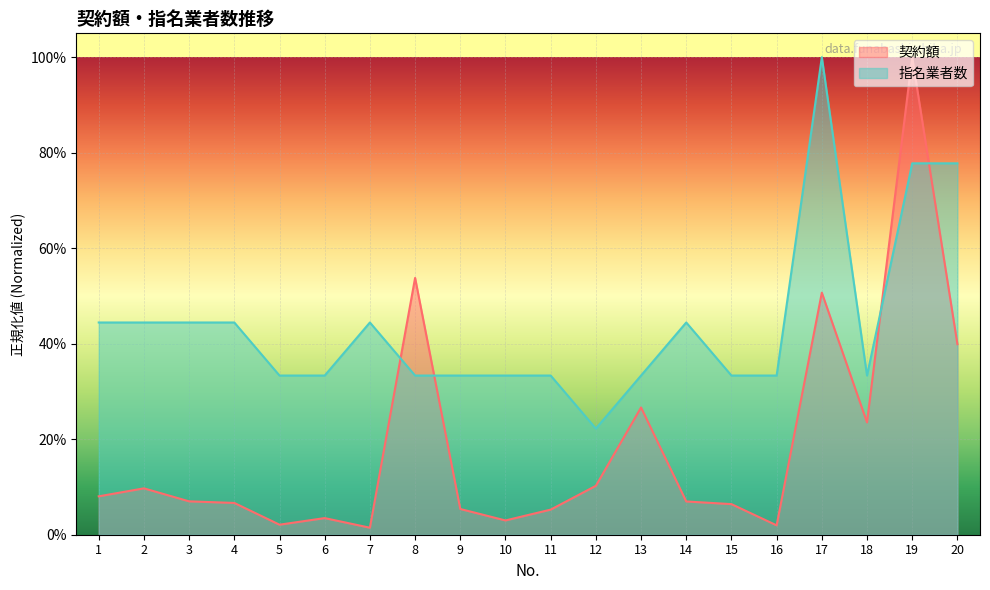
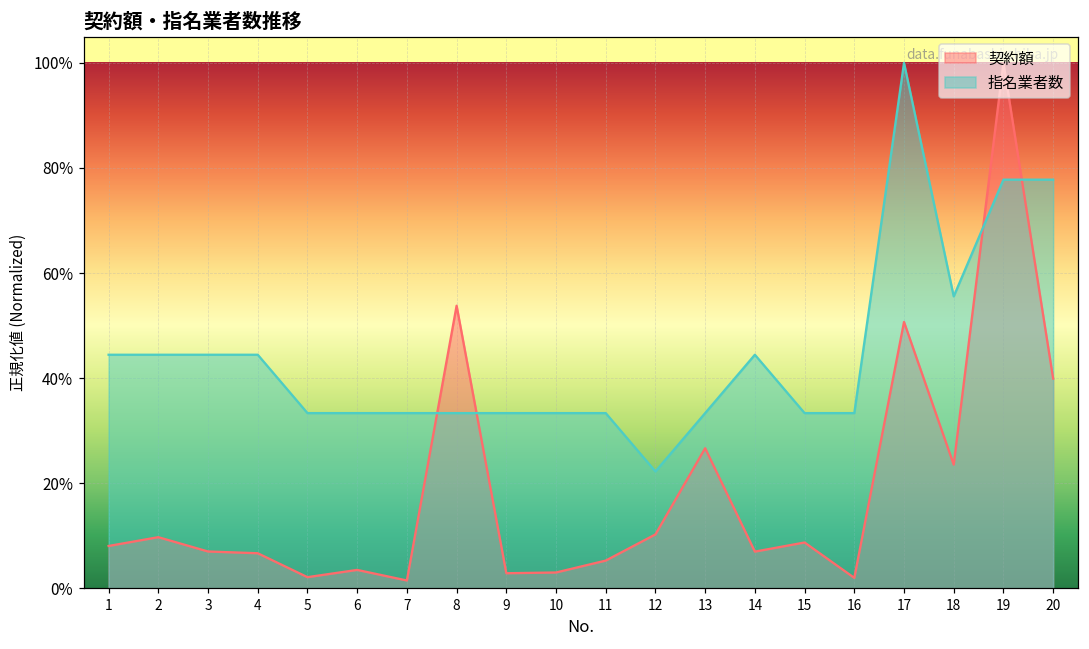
指名業者数, 7: 44% -> 33%
契約額, 9: 5% -> 3%
契約額, 15: 6% -> 9%
指名業者数, 18: 33% -> 56%
